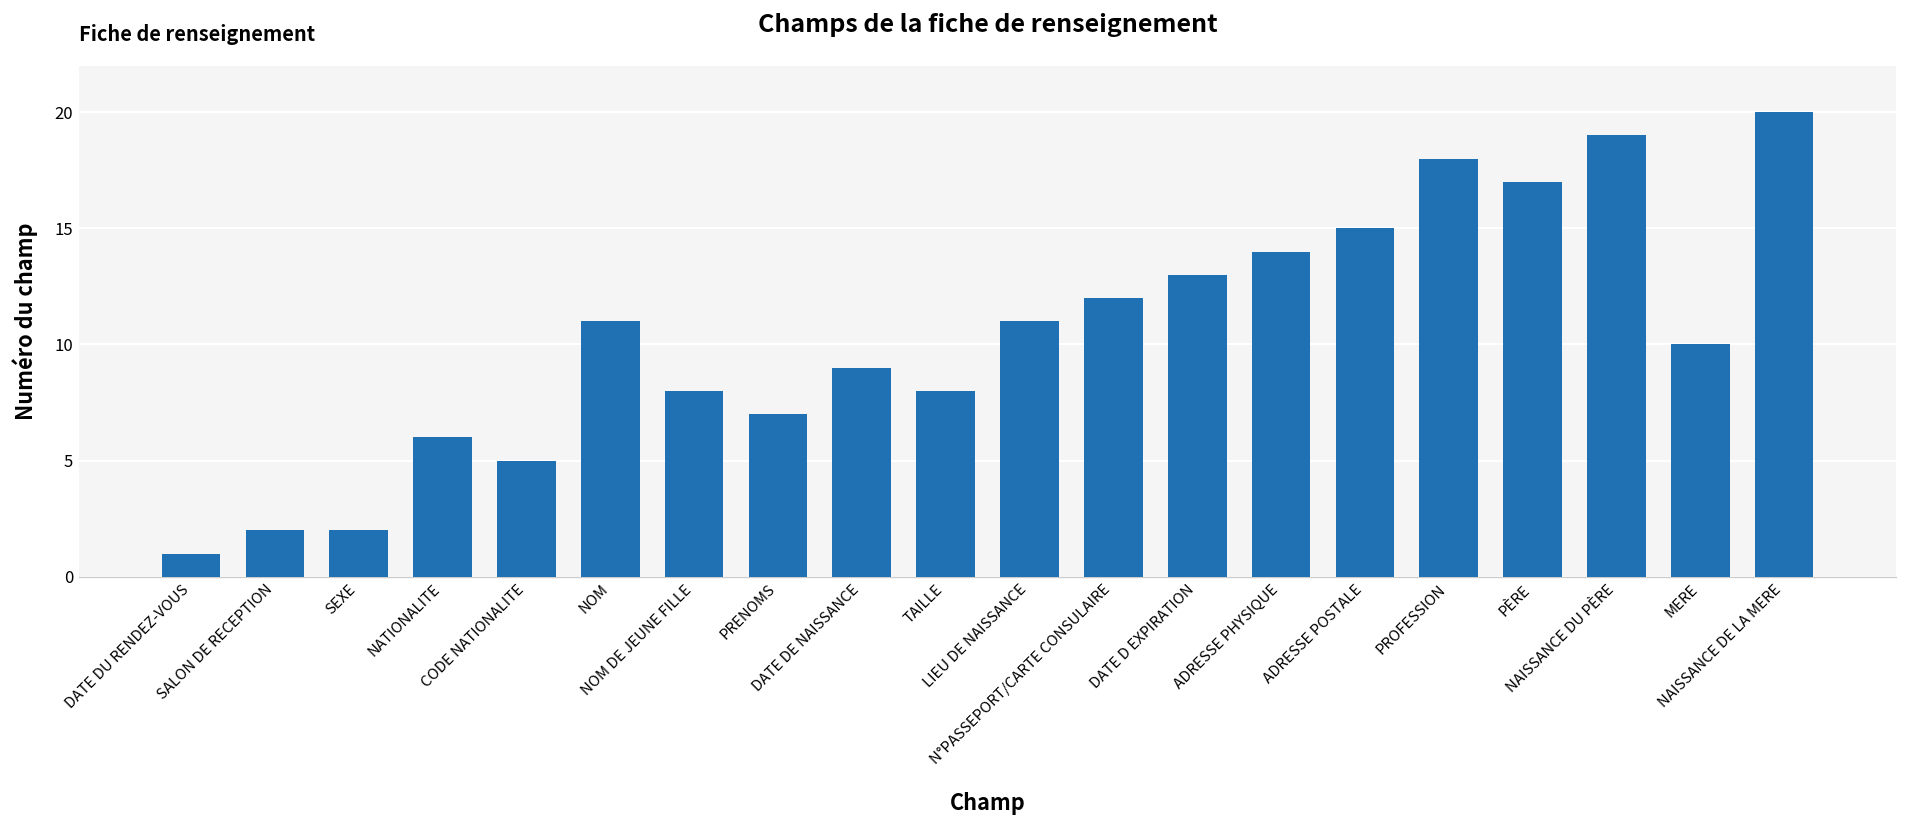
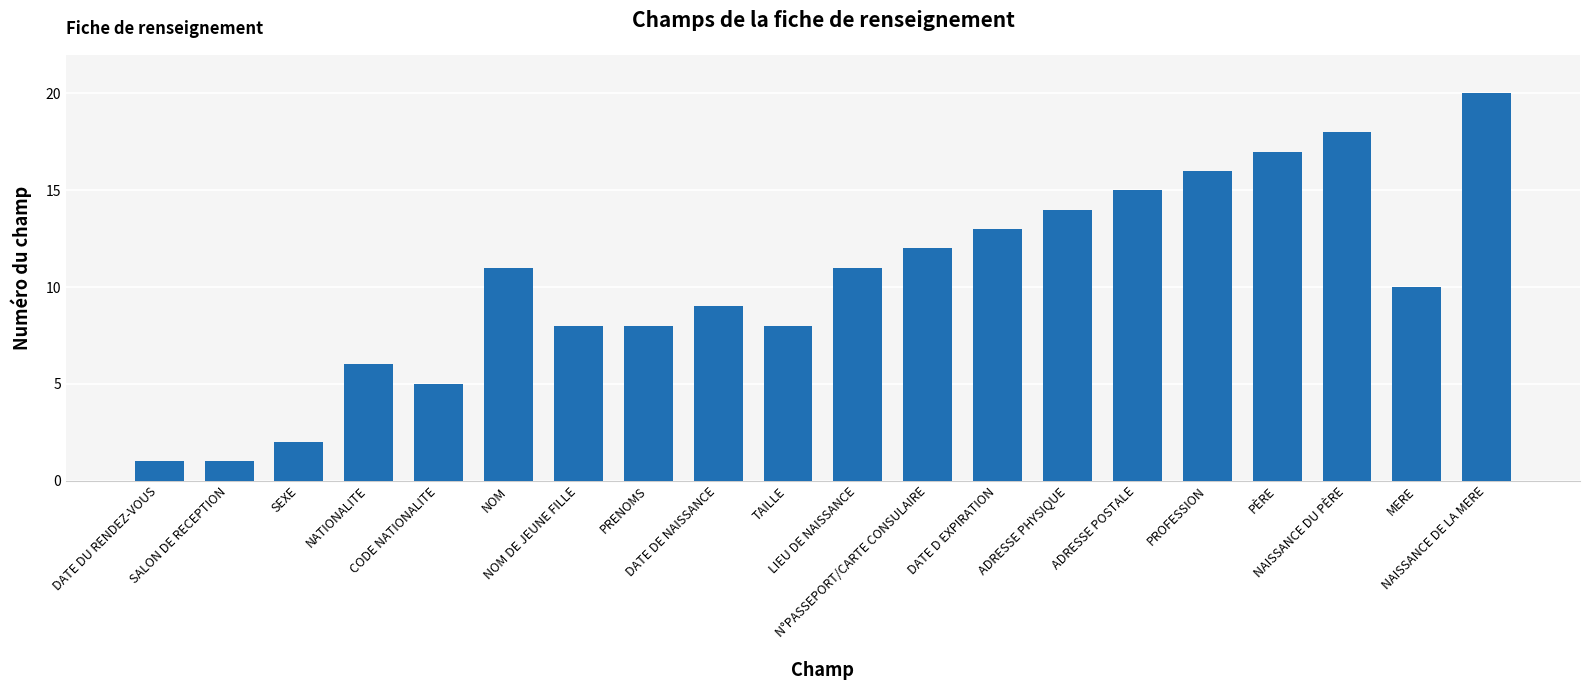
SALON DE RECEPTION: 2 -> 1
PRENOMS: 7 -> 8
PROFESSION: 18 -> 16
NAISSANCE DU PÈRE: 19 -> 18
